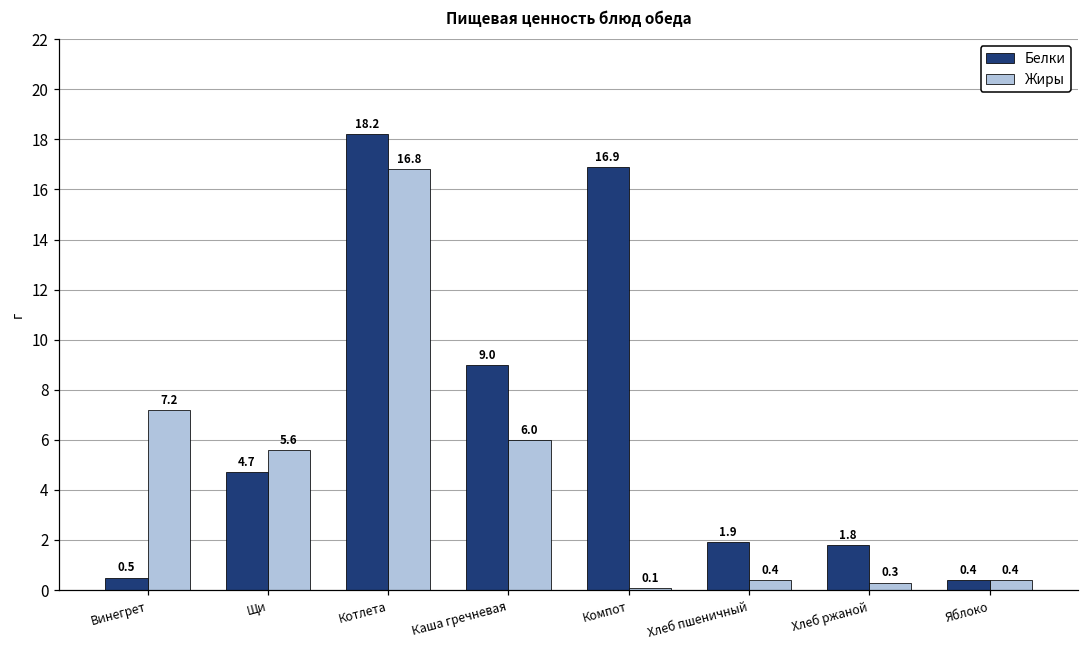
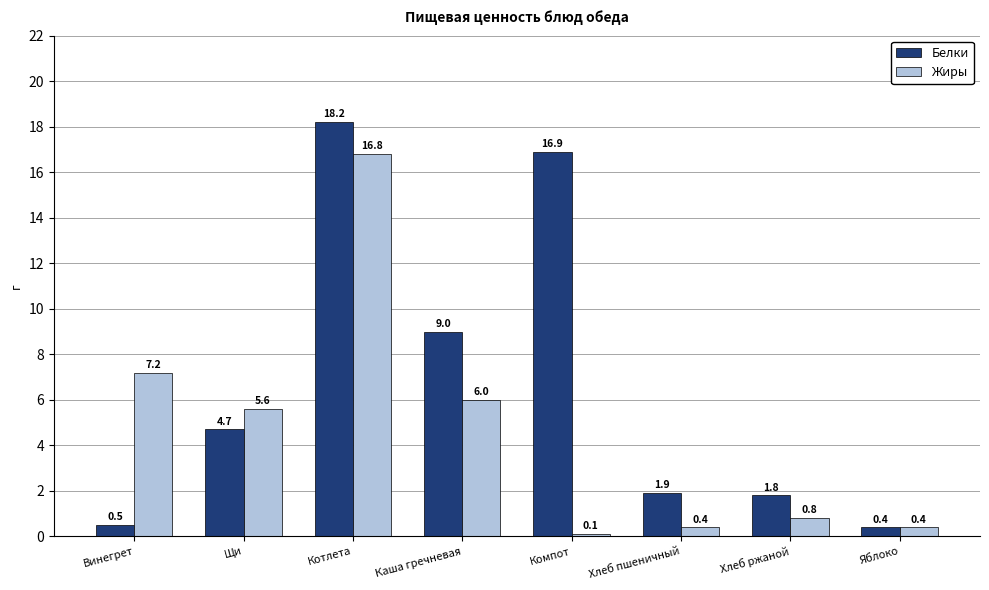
Жиры, Хлеб ржаной: 0.3 -> 0.8
